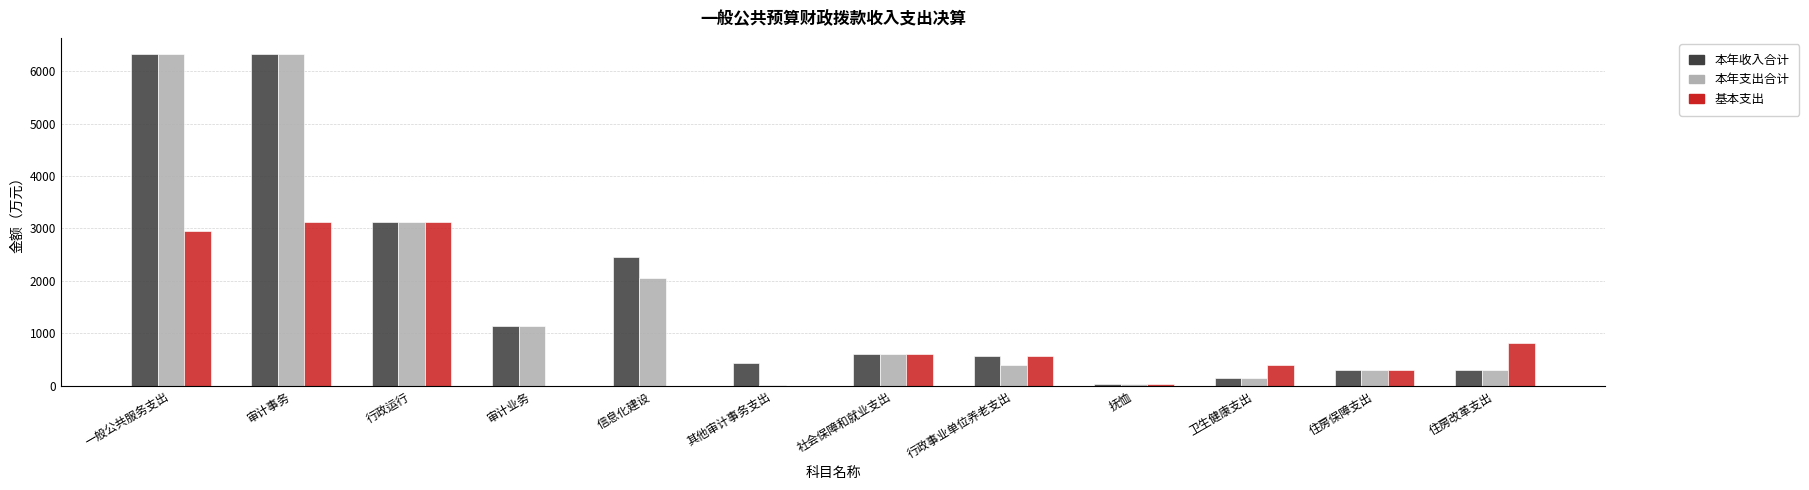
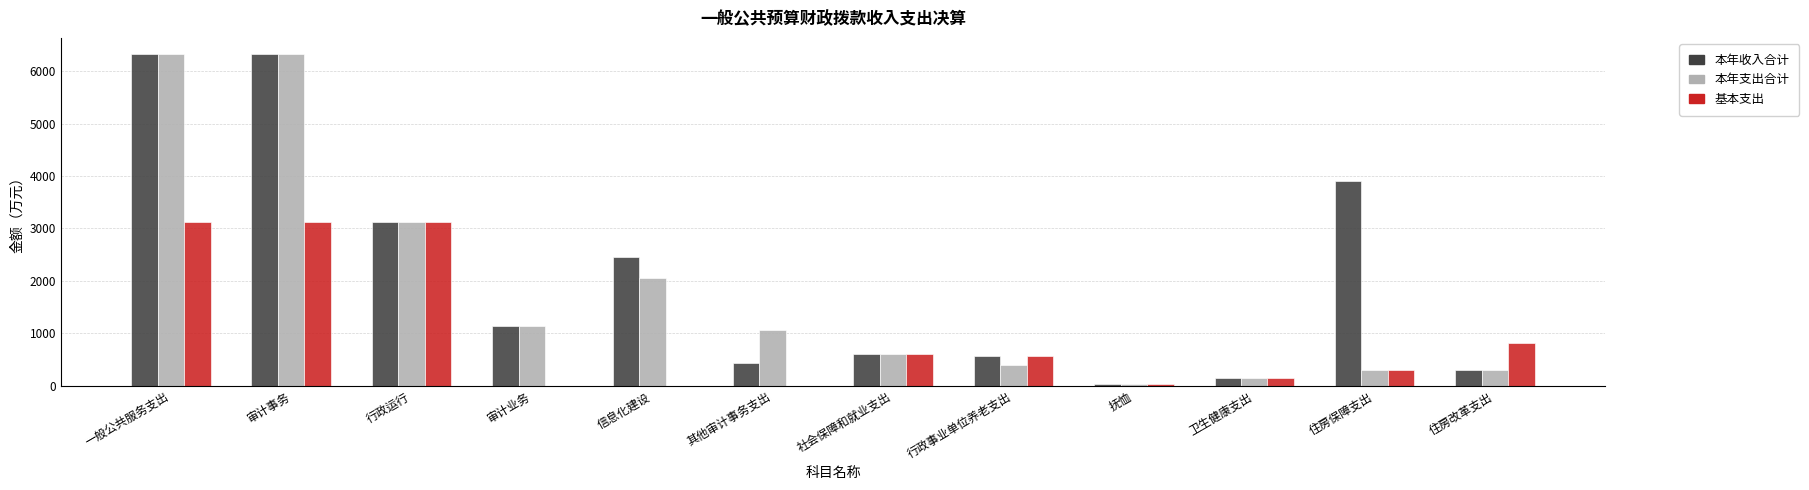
基本支出, 一般公共服务支出: 3000 -> 3100
本年支出合计, 其他审计事务支出: 0 -> 1100
基本支出, 卫生健康支出: 400 -> 100
本年收入合计, 住房保障支出: 300 -> 3900
